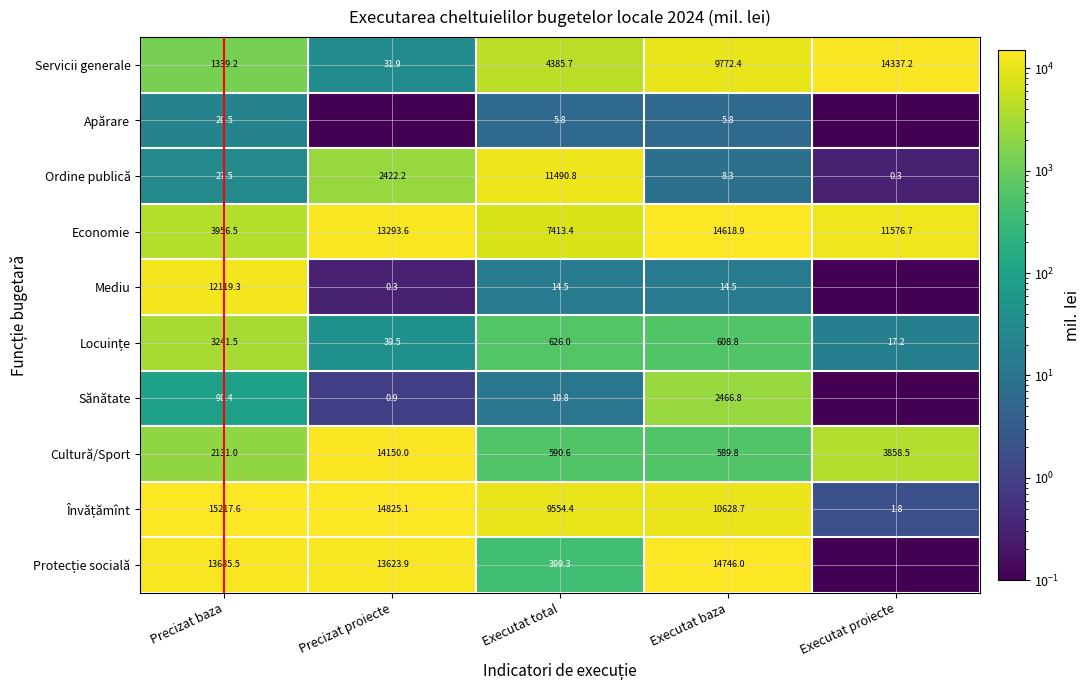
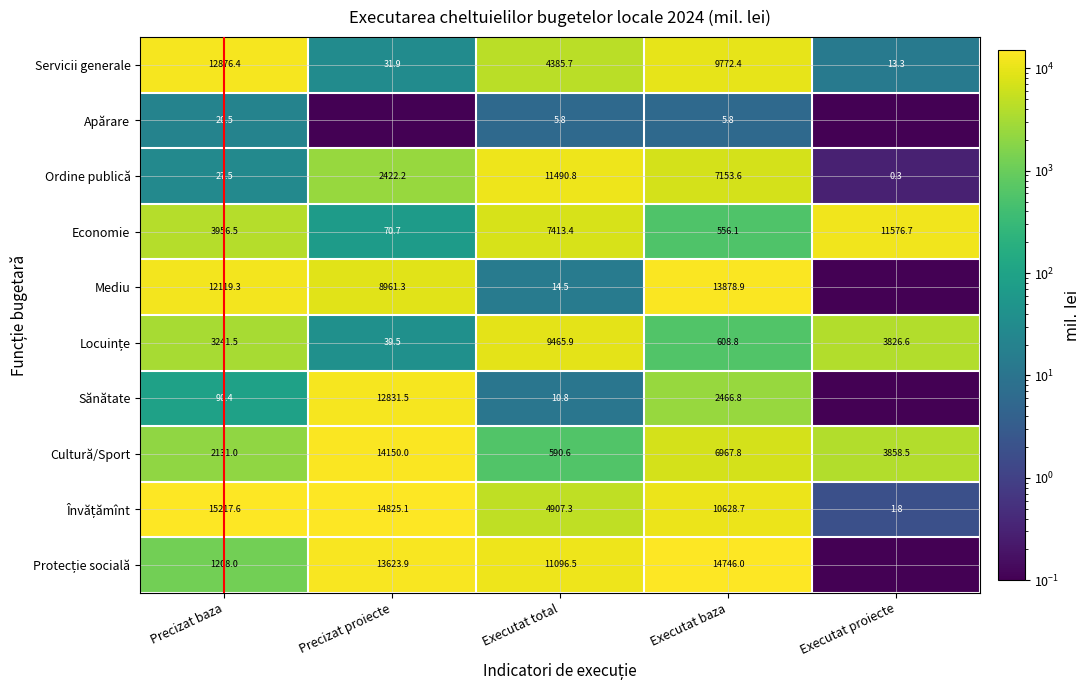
Servicii generale, Precizat baza: 1339.2 -> 12876.4
Servicii generale, Executat proiecte: 14337.2 -> 13.3
Ordine publică, Executat baza: 8.3 -> 7153.6
Economie, Precizat proiecte: 13293.6 -> 70.7
Economie, Executat baza: 14618.9 -> 556.1
Mediu, Precizat proiecte: 0.3 -> 8961.3
Mediu, Executat baza: 14.5 -> 13878.9
Locuințe, Executat total: 626.0 -> 9465.9
Locuințe, Executat proiecte: 17.2 -> 3826.6
Sănătate, Precizat proiecte: 0.9 -> 12831.5
Cultură/Sport, Executat baza: 589.8 -> 6967.8
Învățămînt, Executat total: 9554.4 -> 4907.3
Protecție socială, Precizat baza: 13685.5 -> 1208.0
Protecție socială, Executat total: 399.3 -> 11096.5
